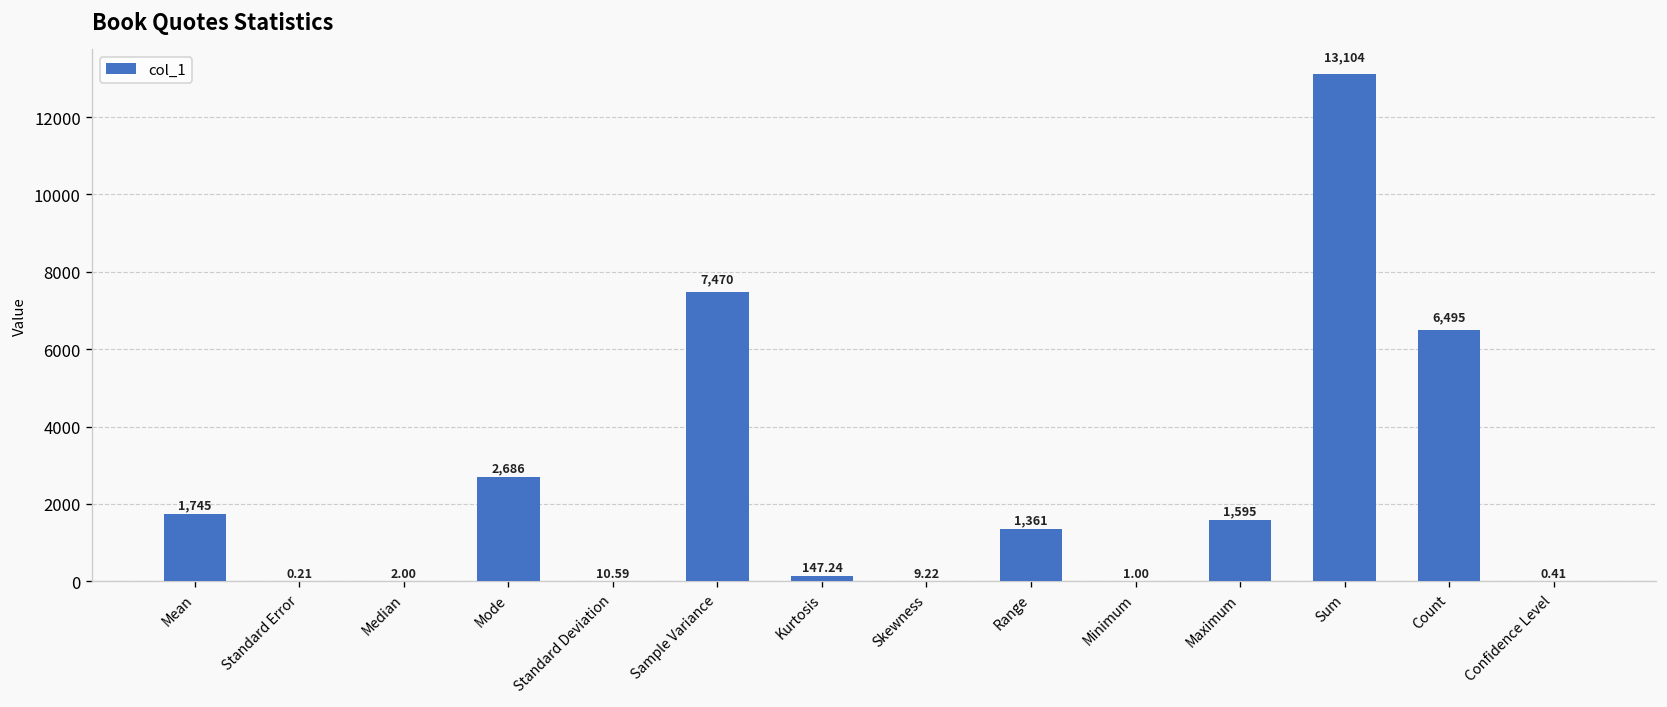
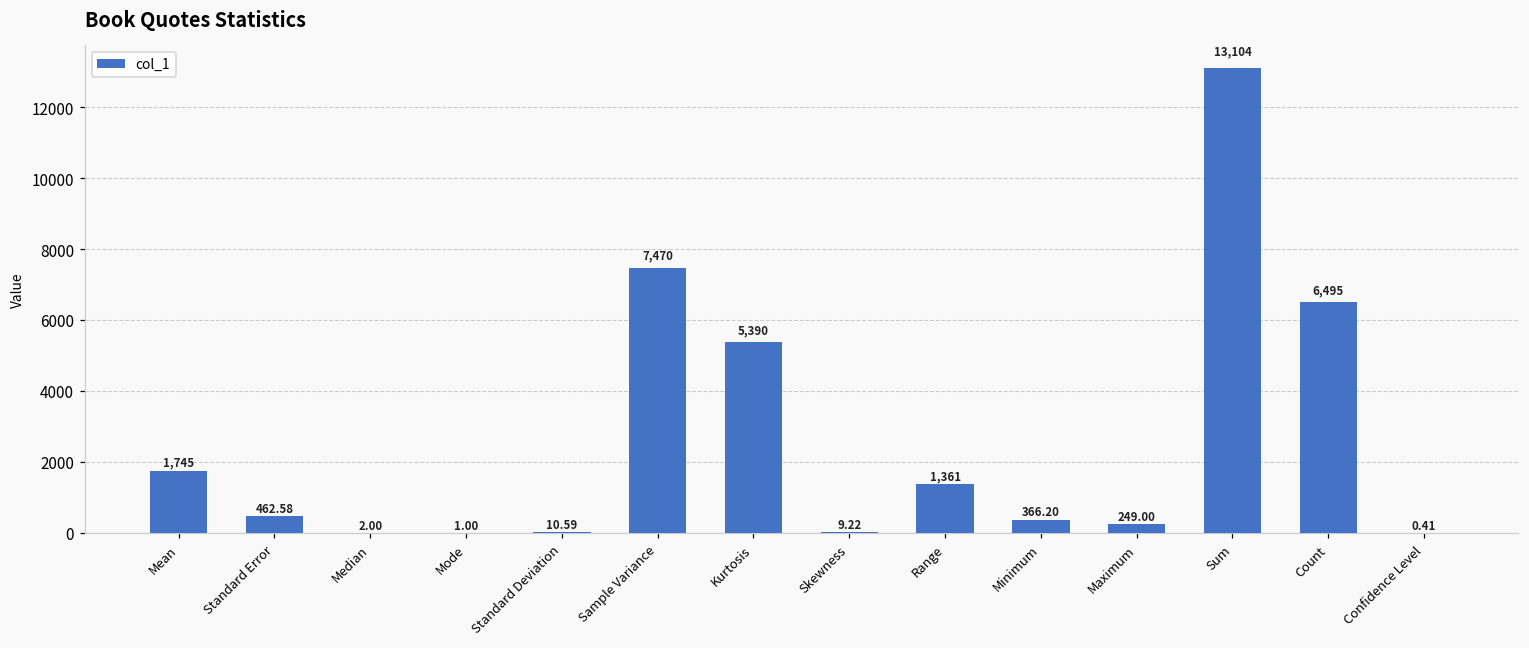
Standard Error: 0.21 -> 462.58
Mode: 2,686 -> 1.00
Kurtosis: 147.24 -> 5,390
Minimum: 1.00 -> 366.20
Maximum: 1,595 -> 249.00
